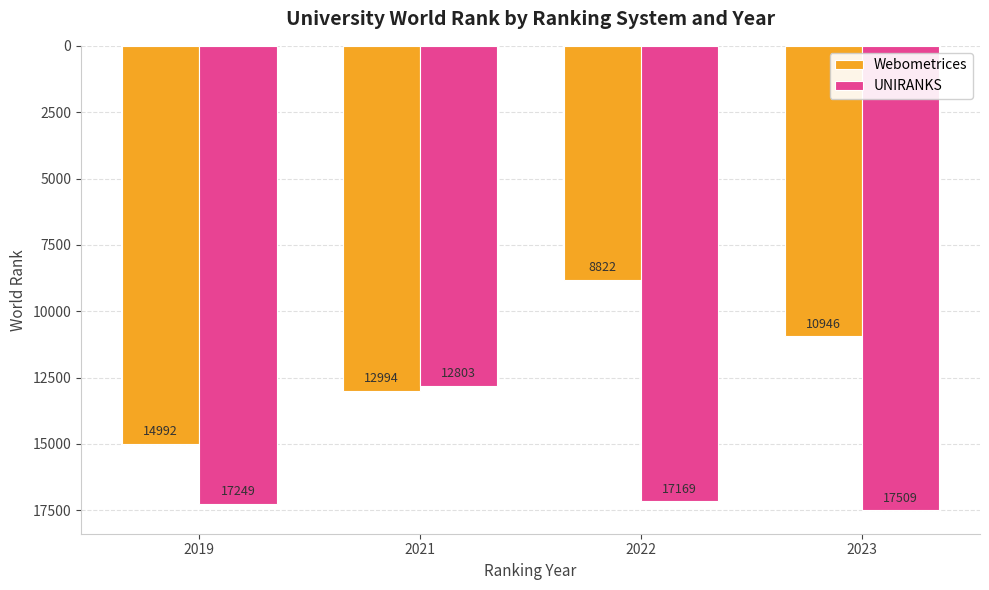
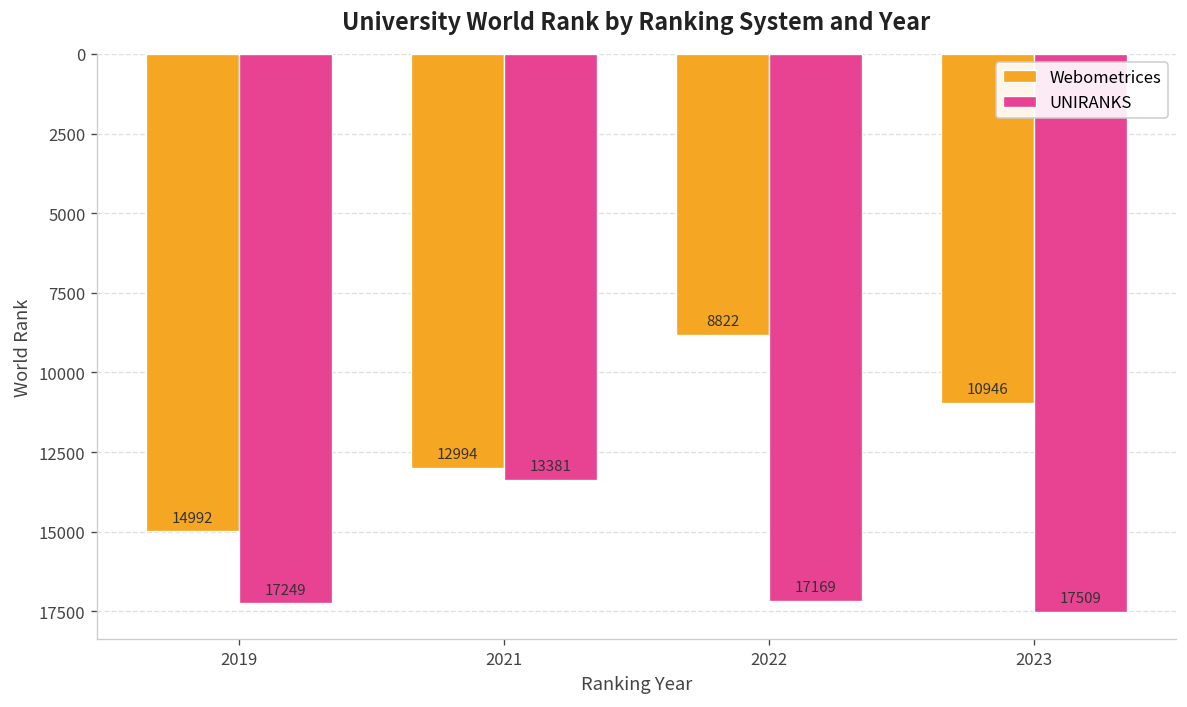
UNIRANKS, 2021: 12803 -> 13381
